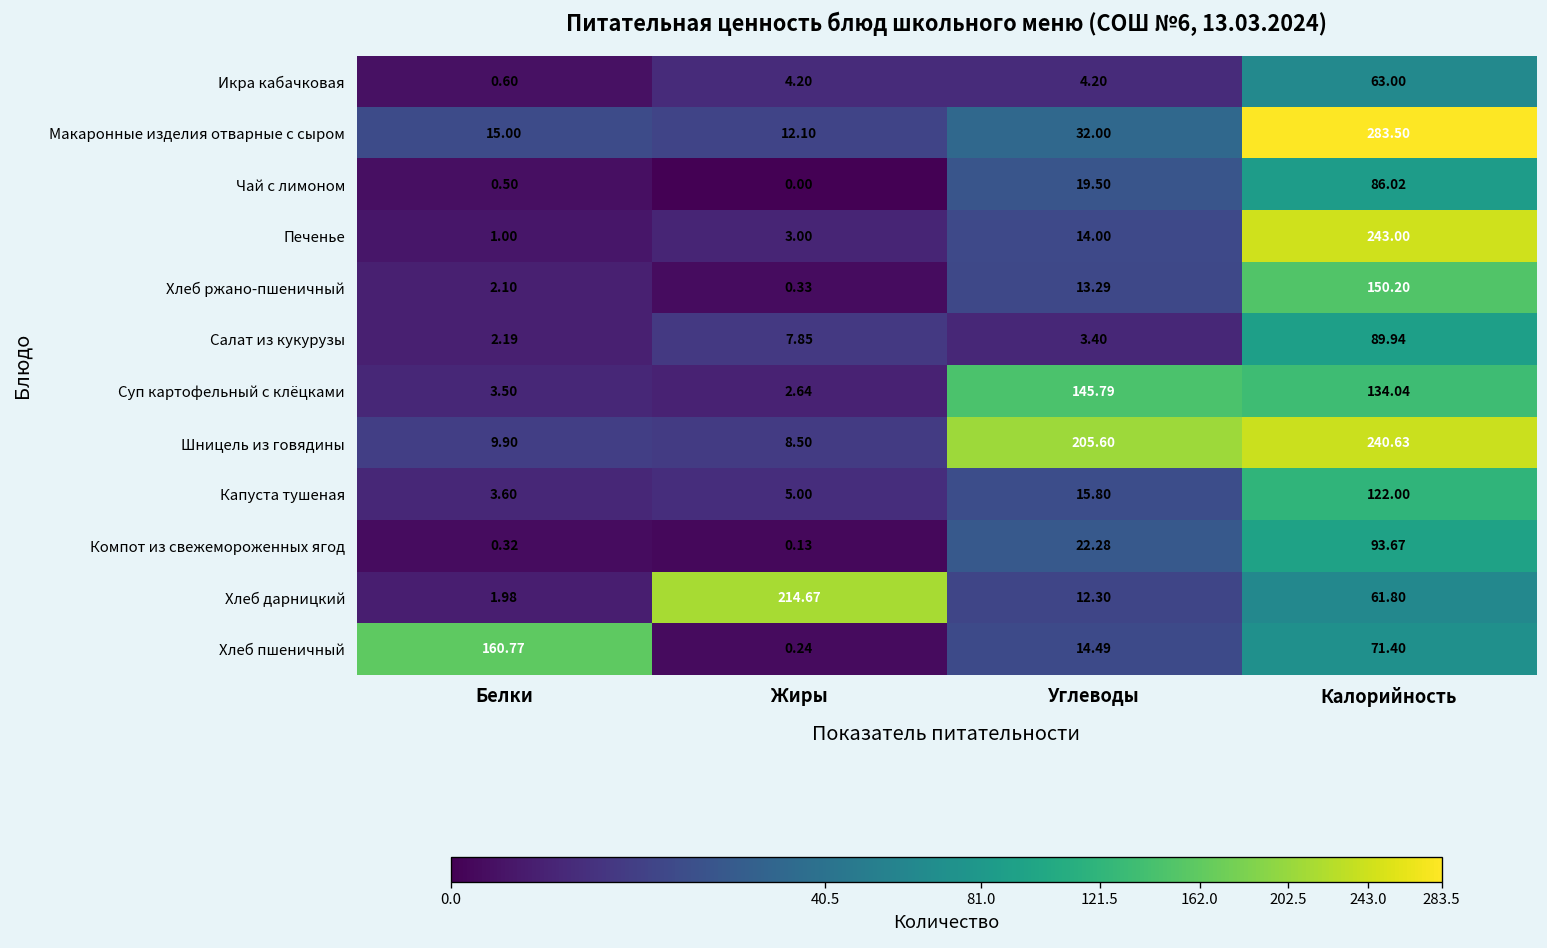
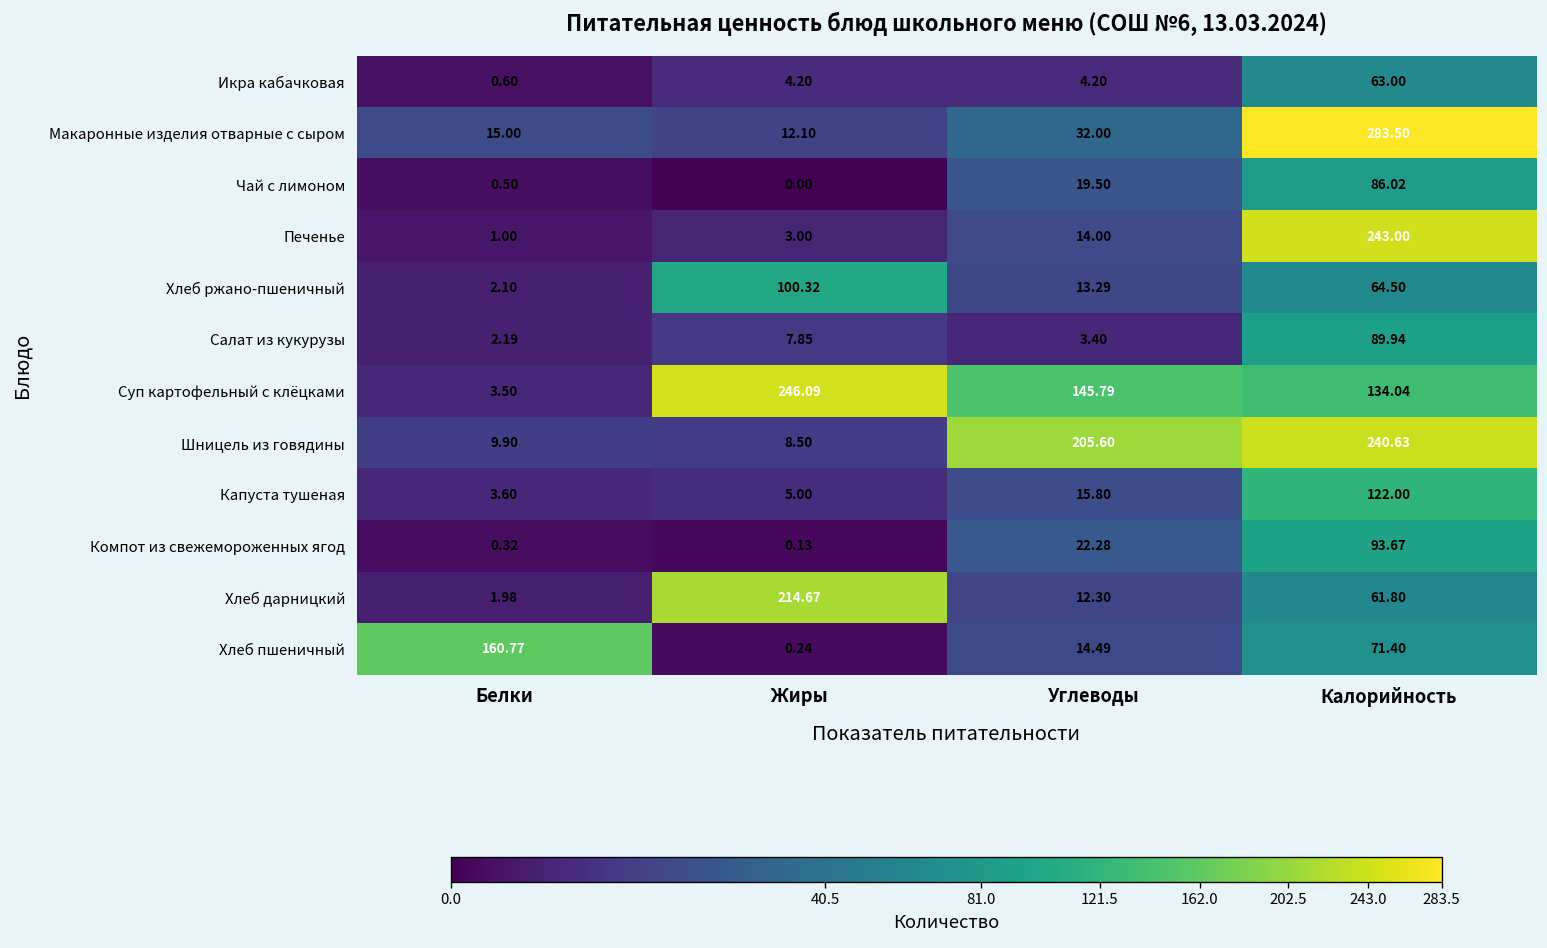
Хлеб ржано-пшеничный, Жиры: 0.33 -> 100.32
Хлеб ржано-пшеничный, Калорийность: 150.20 -> 64.50
Суп картофельный с клёцками, Жиры: 2.64 -> 246.09
